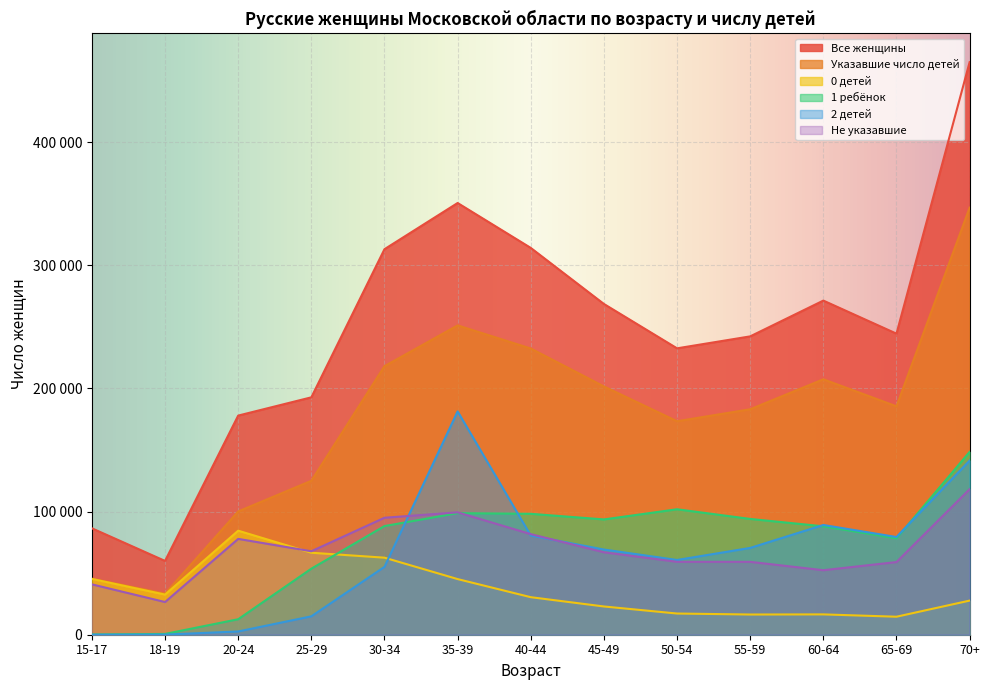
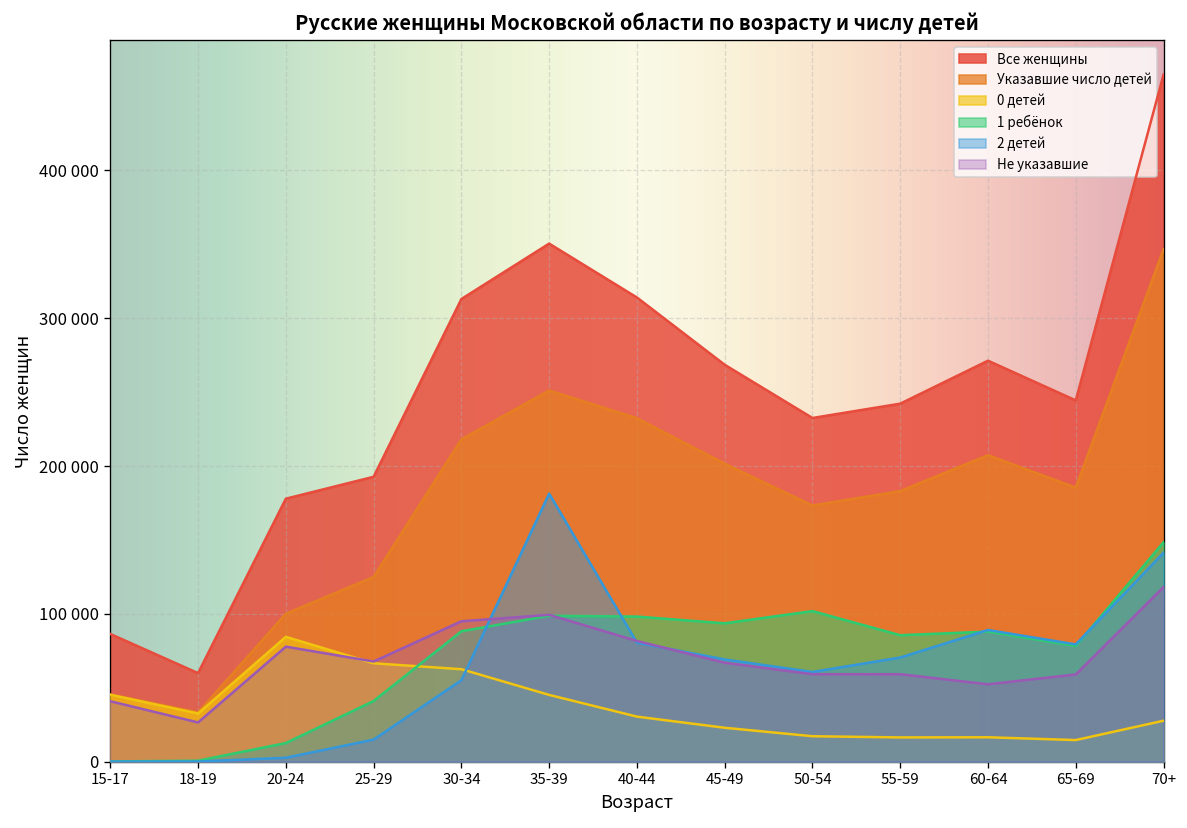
1 ребёнок, 25-29: 54000 -> 41000
1 ребёнок, 55-59: 94000 -> 86000
